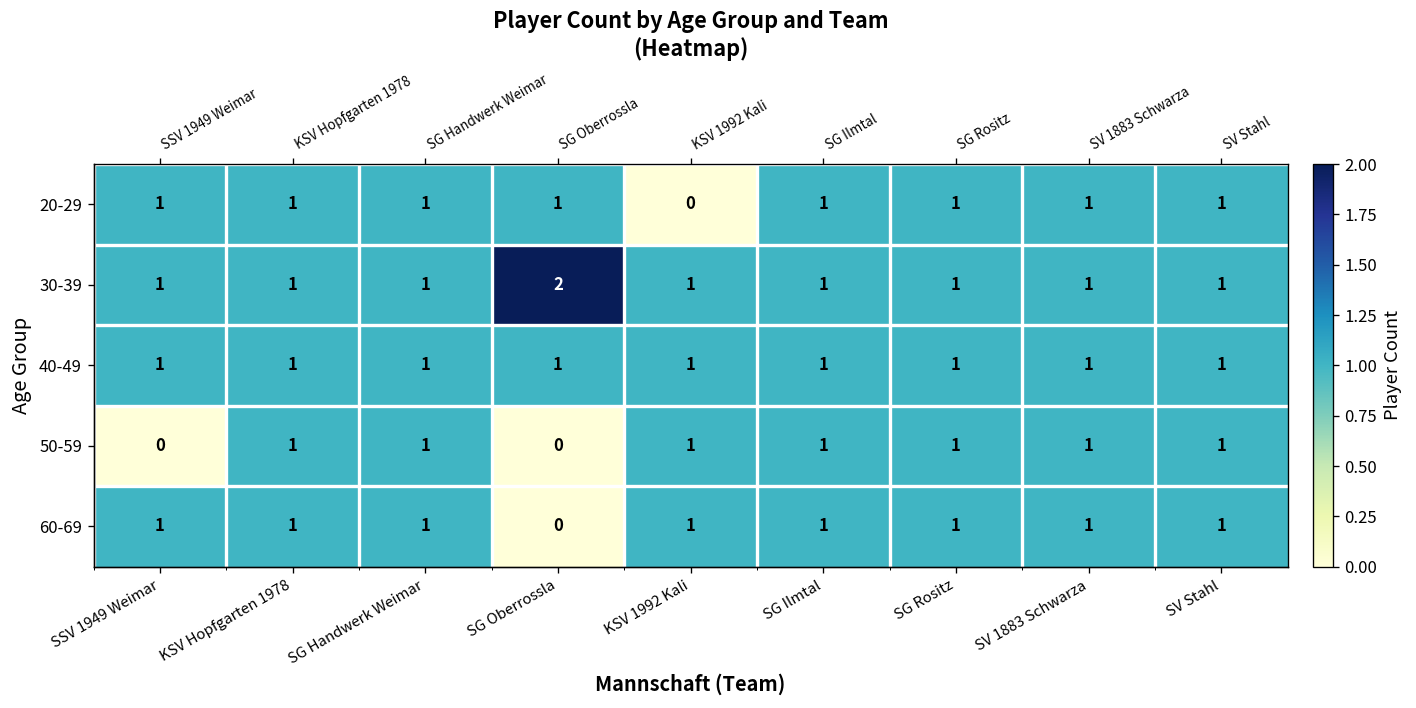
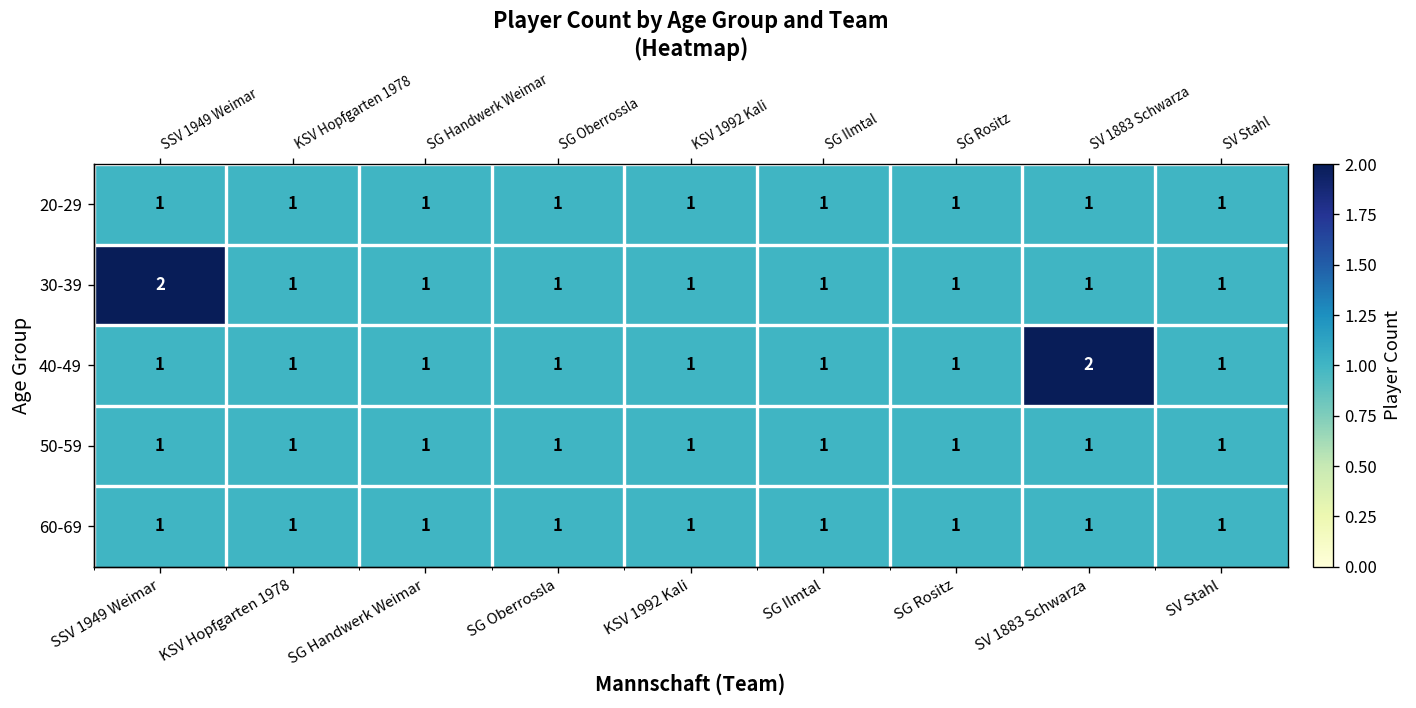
20-29, KSV 1992 Kali: 0 -> 1
30-39, SSV 1949 Weimar: 1 -> 2
30-39, SG Oberrossla: 2 -> 1
40-49, SV 1883 Schwarza: 1 -> 2
50-59, SSV 1949 Weimar: 0 -> 1
50-59, SG Oberrossla: 0 -> 1
60-69, SG Oberrossla: 0 -> 1
